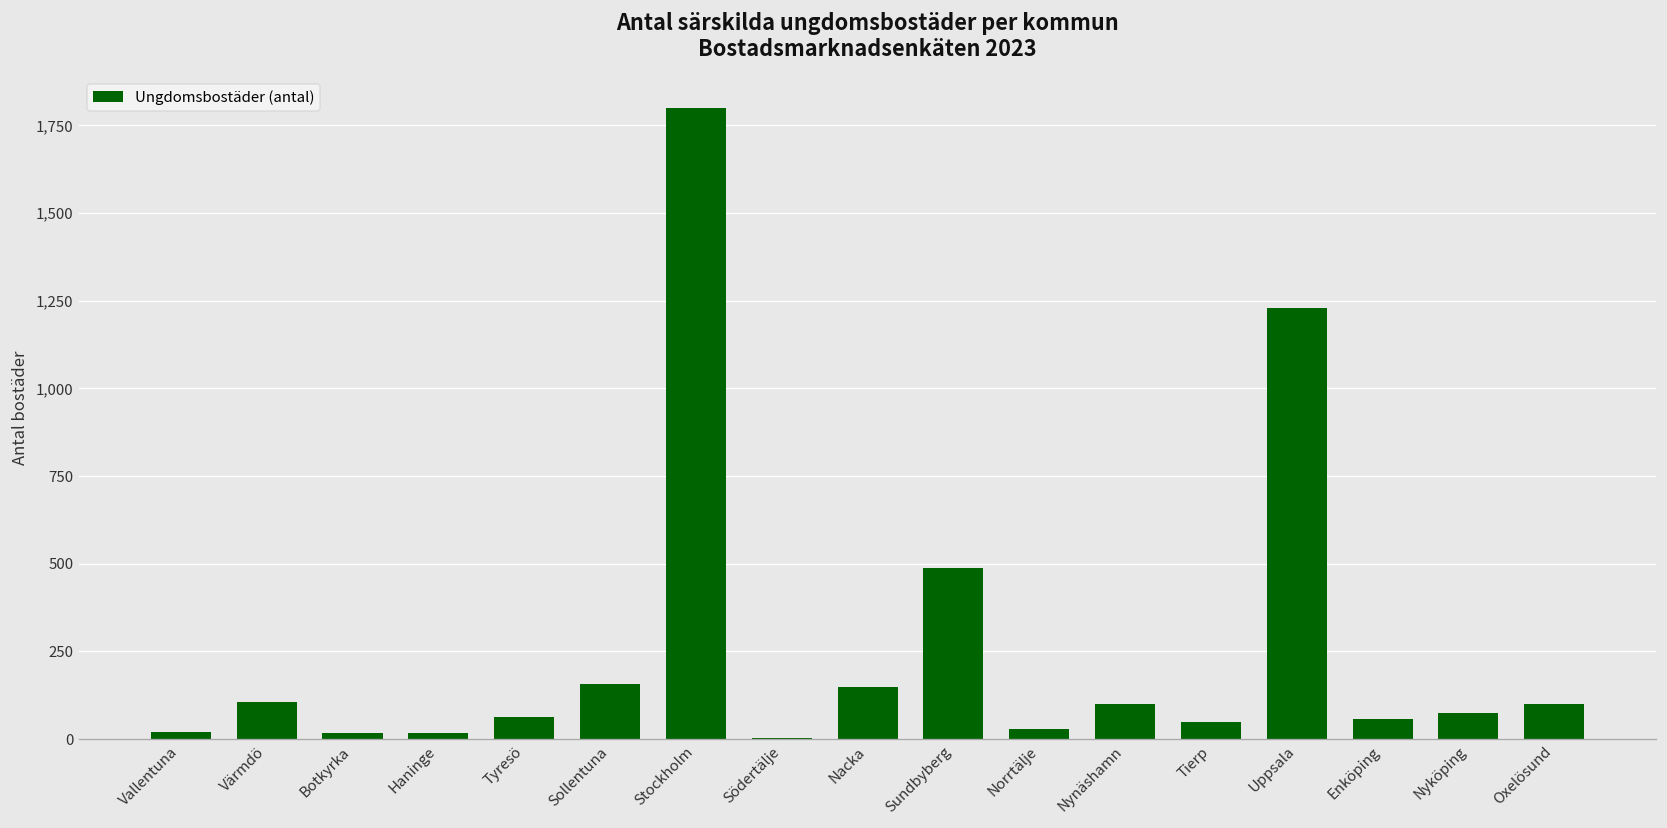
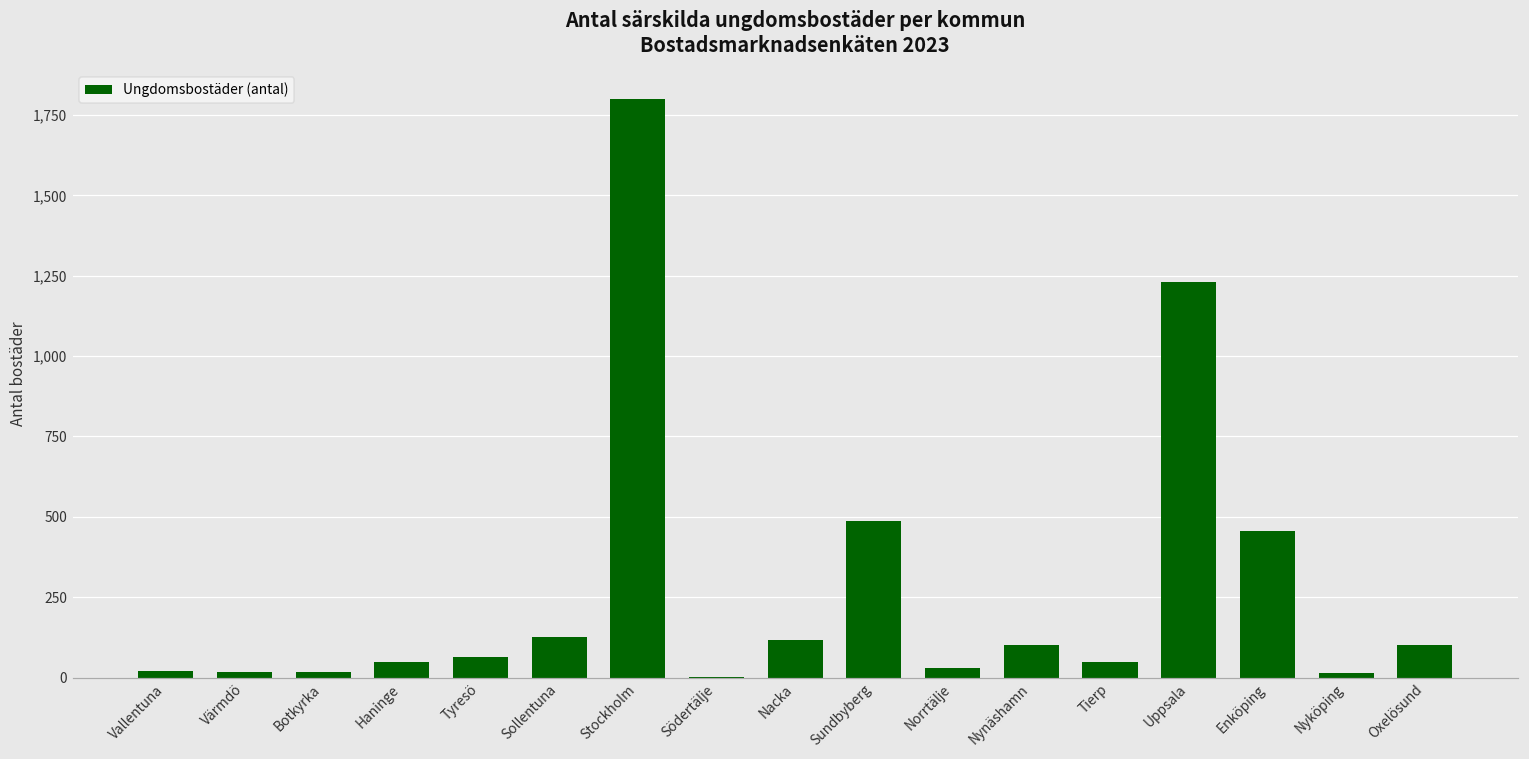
Värmdö: 110 -> 20
Haninge: 20 -> 50
Sollentuna: 160 -> 130
Nacka: 150 -> 120
Enköping: 60 -> 460
Nyköping: 70 -> 20
